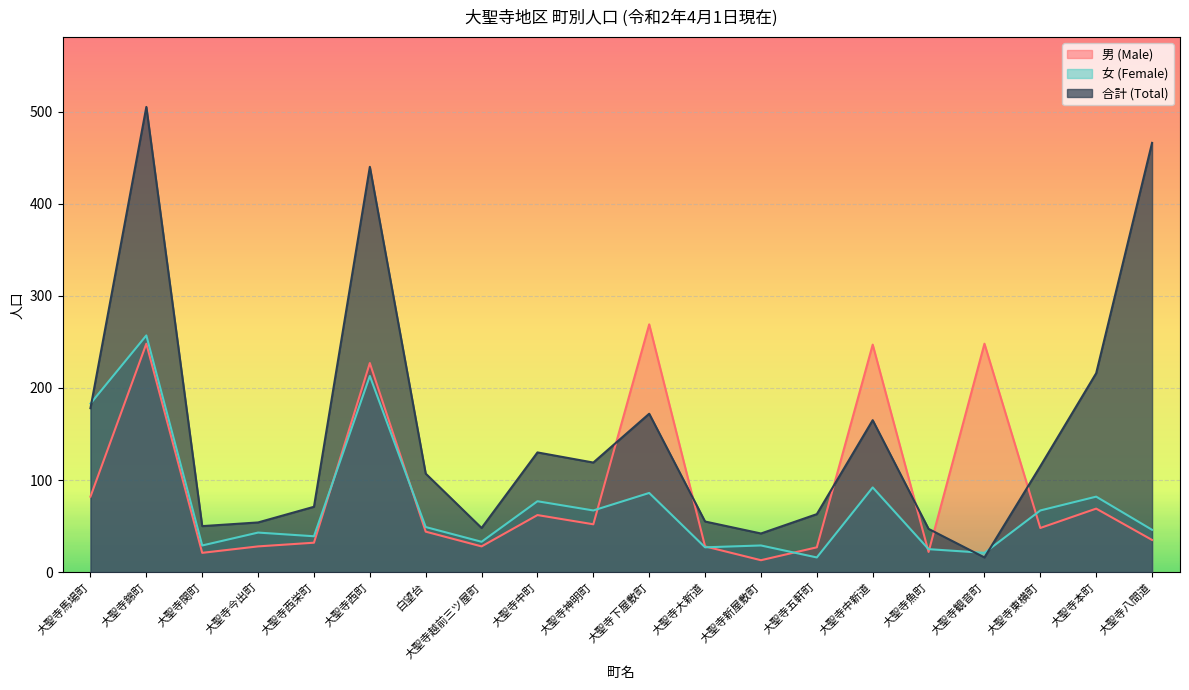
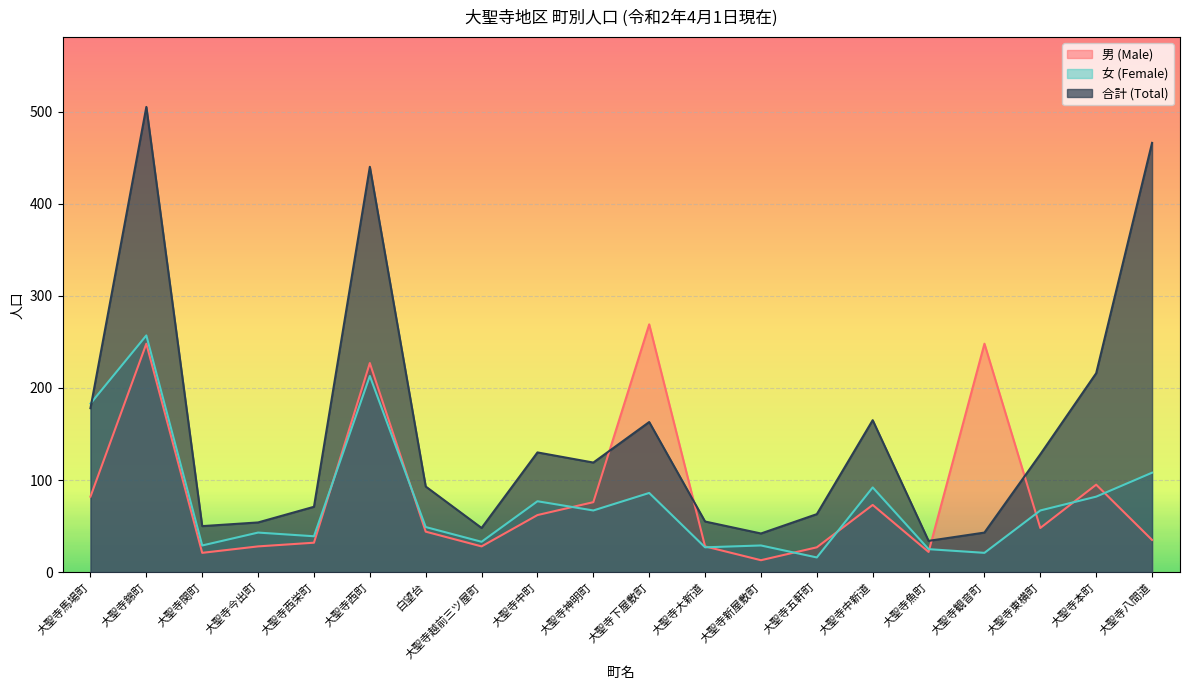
合計 (Total), 白望台: 110 -> 90
男 (Male), 大聖寺神明町: 50 -> 80
合計 (Total), 大聖寺下屋敷町: 170 -> 160
男 (Male), 大聖寺中新道: 250 -> 70
合計 (Total), 大聖寺魚町: 50 -> 30
合計 (Total), 大聖寺観音町: 20 -> 40
合計 (Total), 大聖寺東横町: 120 -> 130
男 (Male), 大聖寺本町: 70 -> 100
女 (Female), 大聖寺八間道: 50 -> 110
